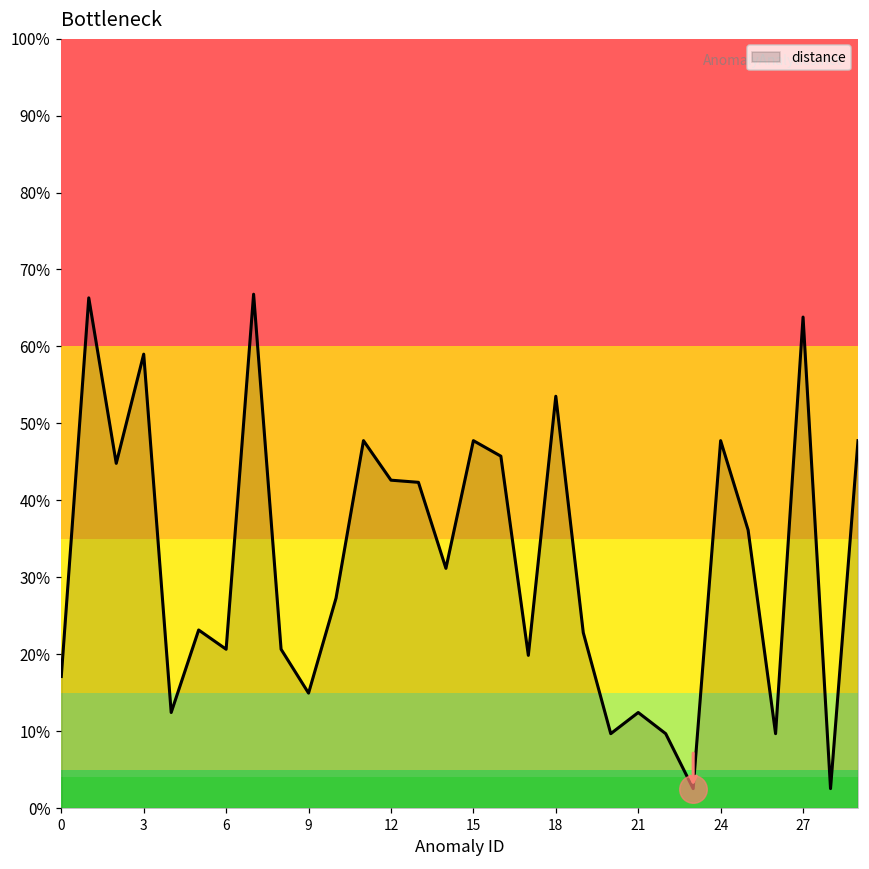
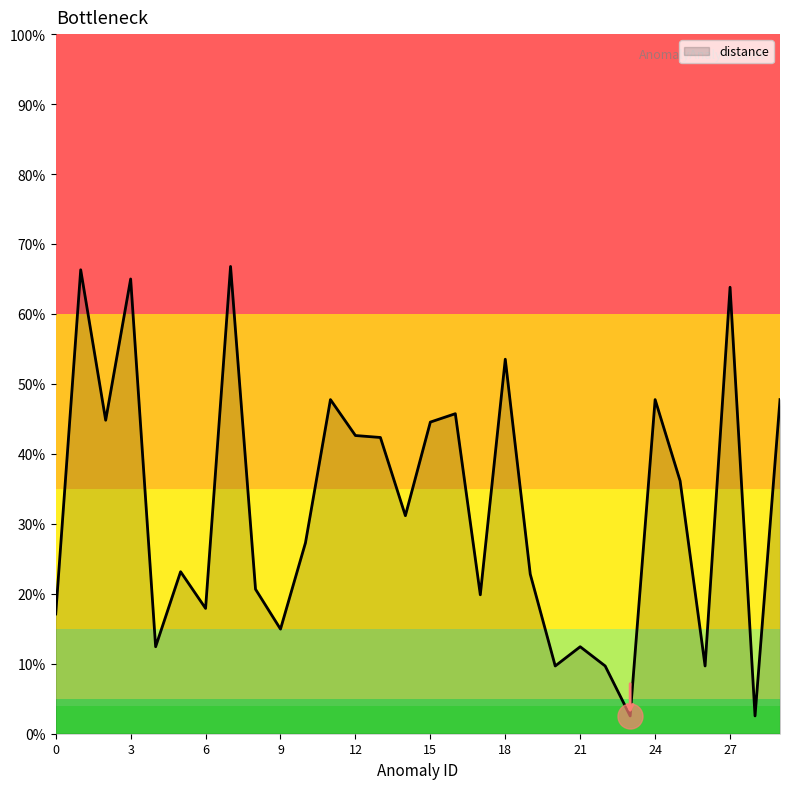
distance, 3: 59% -> 65%
distance, 6: 21% -> 18%
distance, 15: 48% -> 45%
